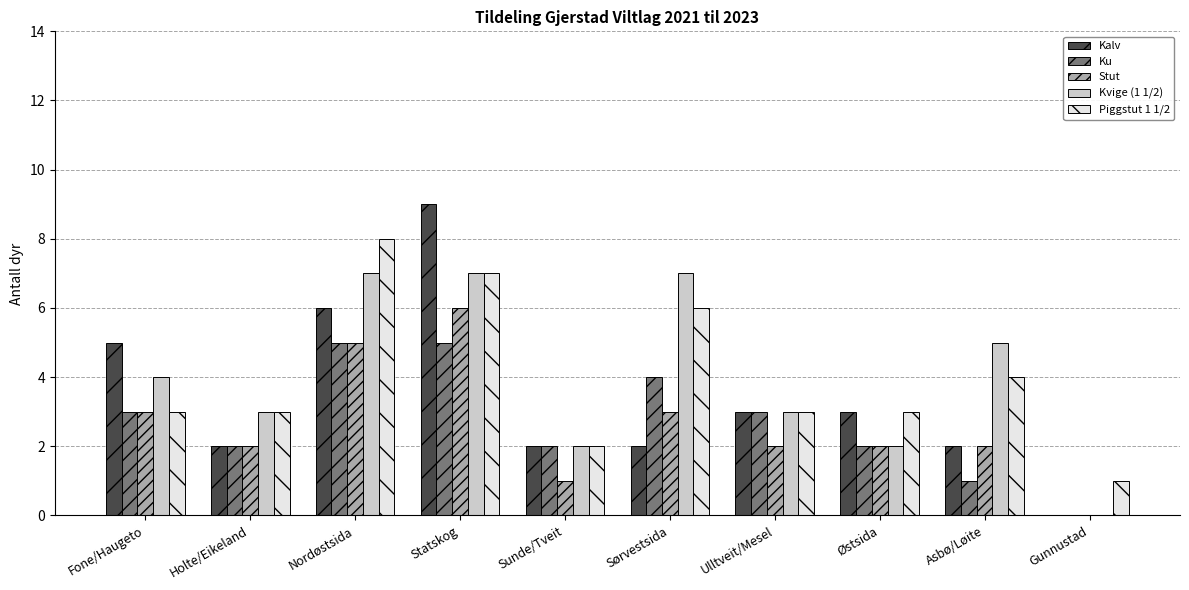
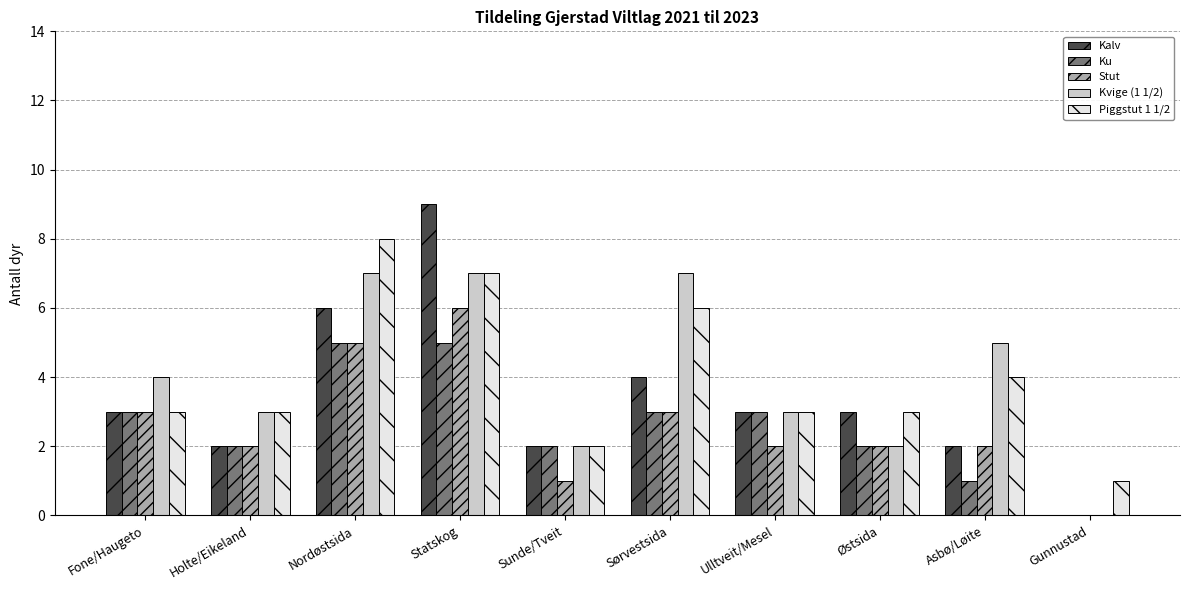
Kalv, Fone/Haugeto: 5 -> 3
Kalv, Sørvestsida: 2 -> 4
Ku, Sørvestsida: 4 -> 3
